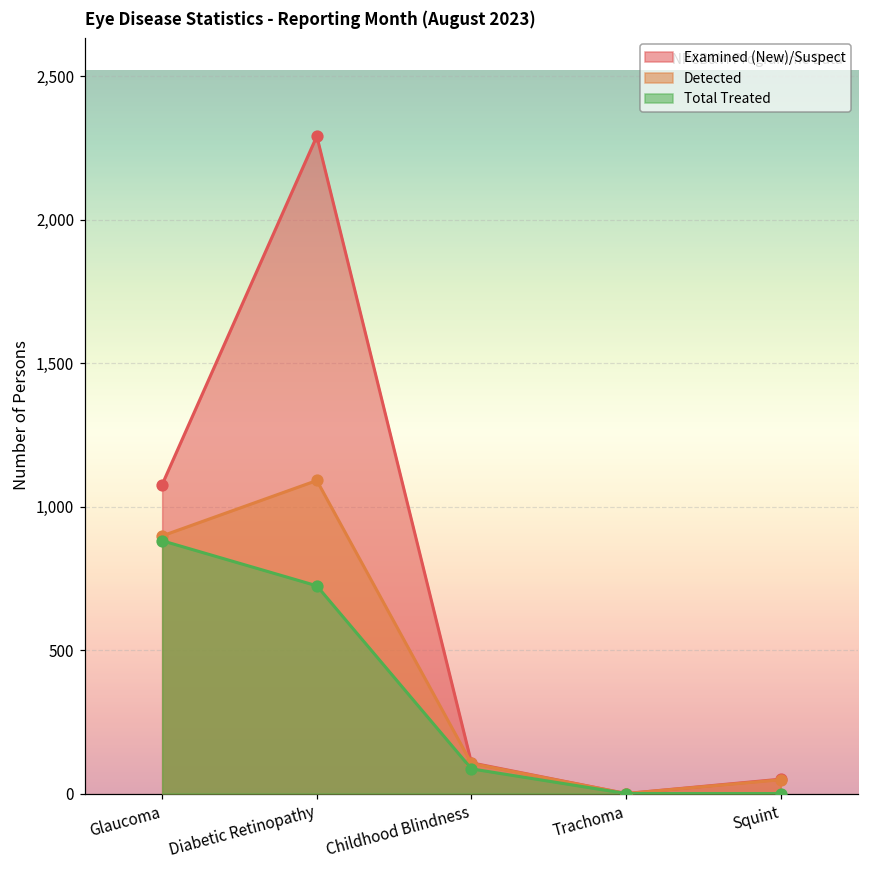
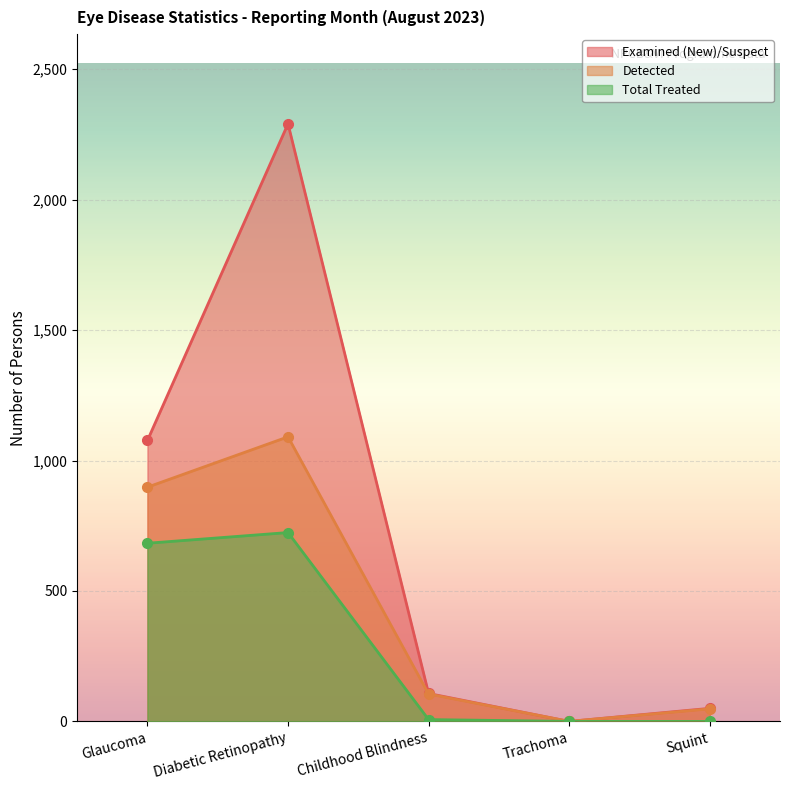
Total Treated, Glaucoma: 880 -> 680
Total Treated, Childhood Blindness: 90 -> 10
